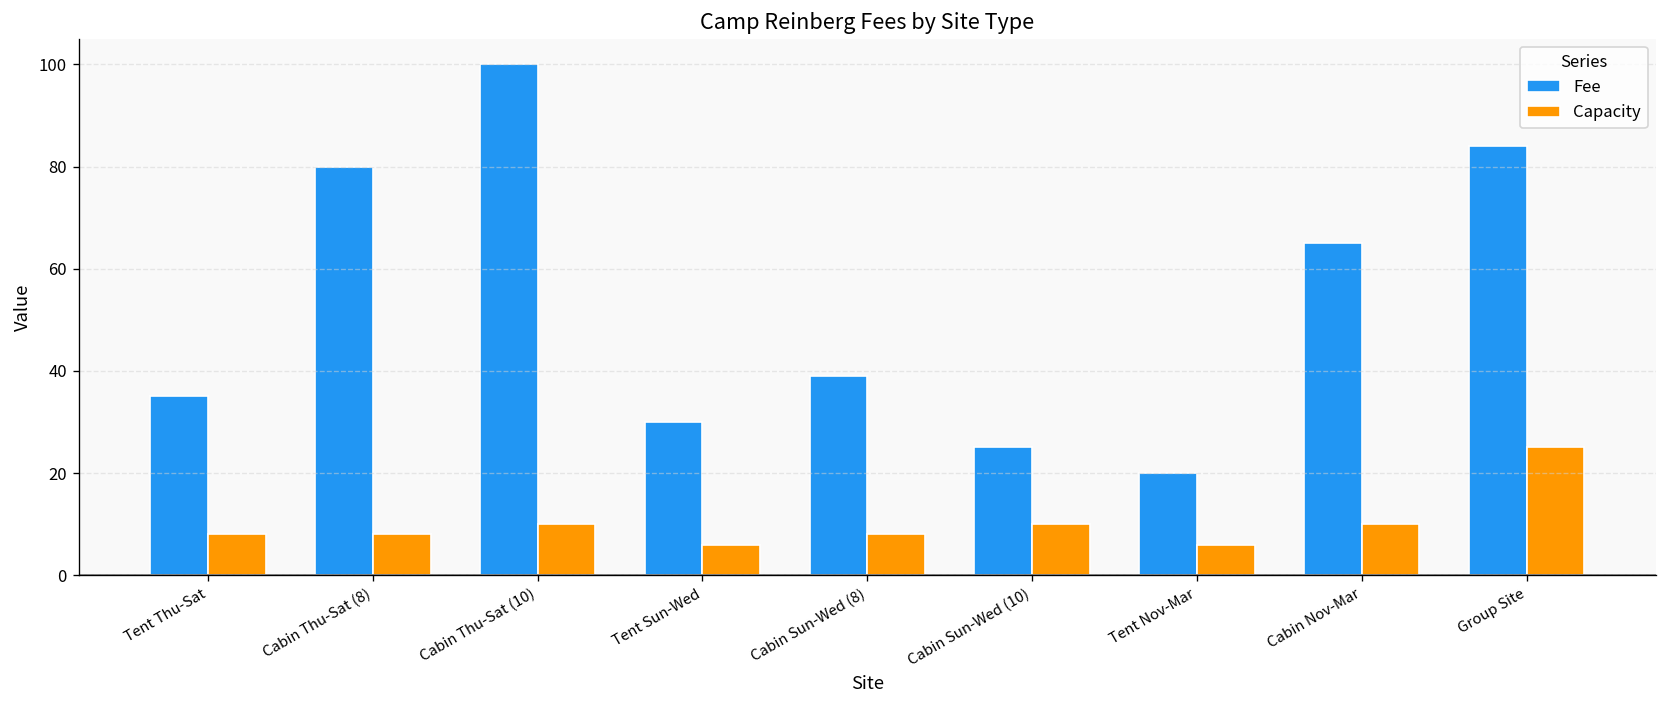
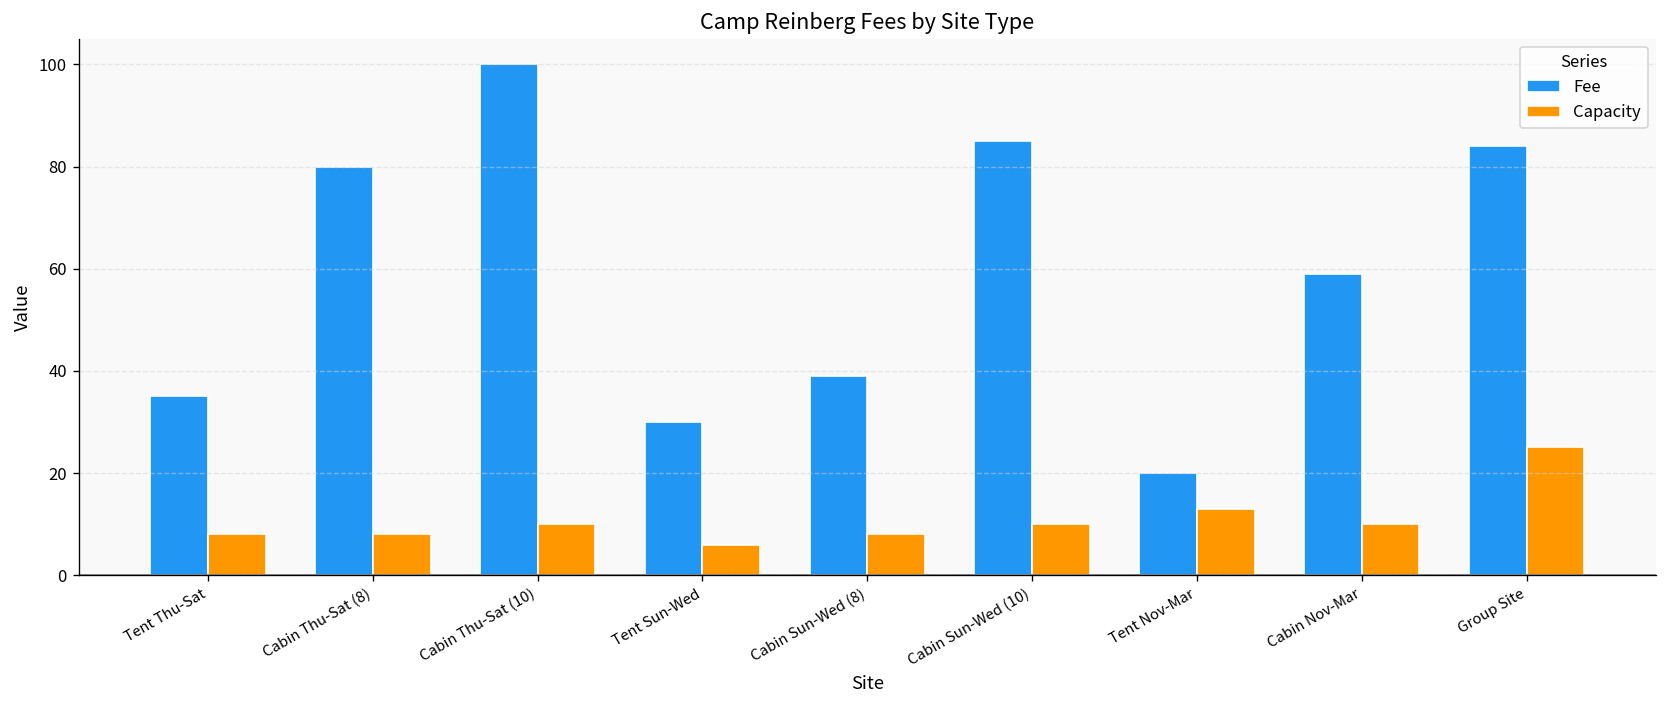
Fee, Cabin Sun-Wed (10): 25 -> 85
Capacity, Tent Nov-Mar: 6 -> 13
Fee, Cabin Nov-Mar: 65 -> 59
